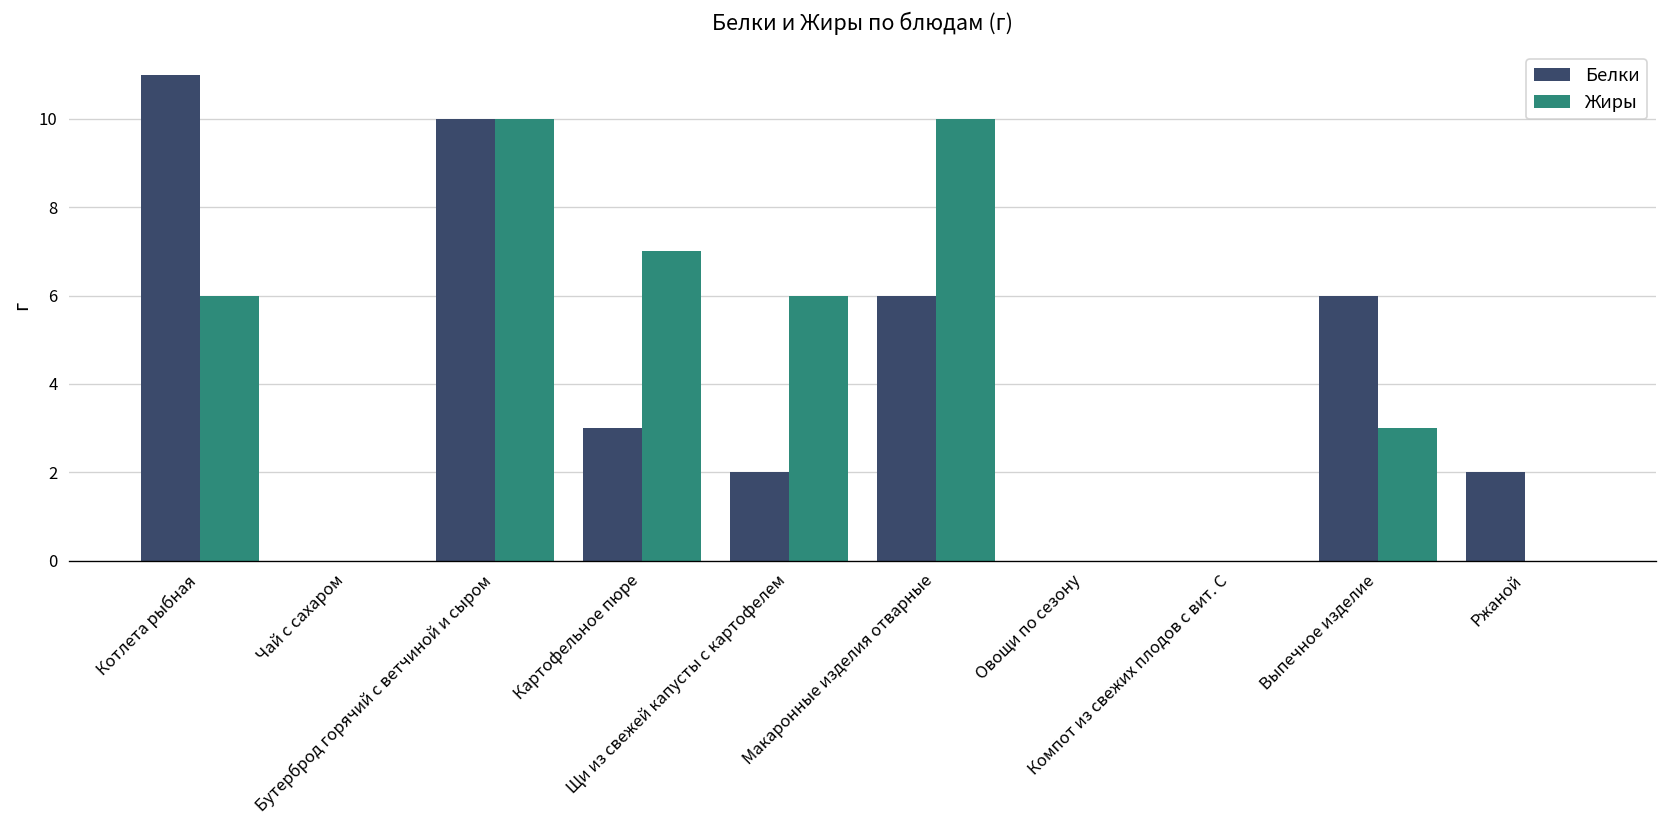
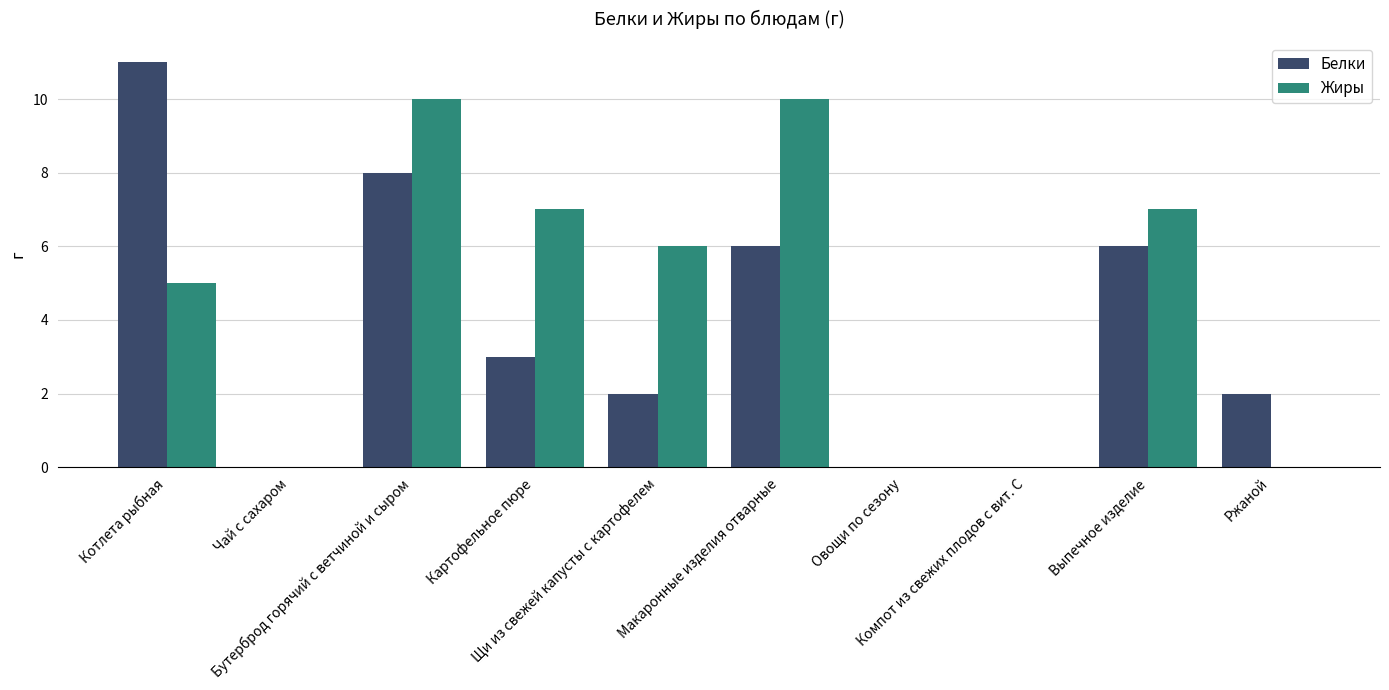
Жиры, Котлета рыбная: 6 -> 5
Белки, Бутерброд горячий с ветчиной и сыром: 10 -> 8
Жиры, Выпечное изделие: 3 -> 7
